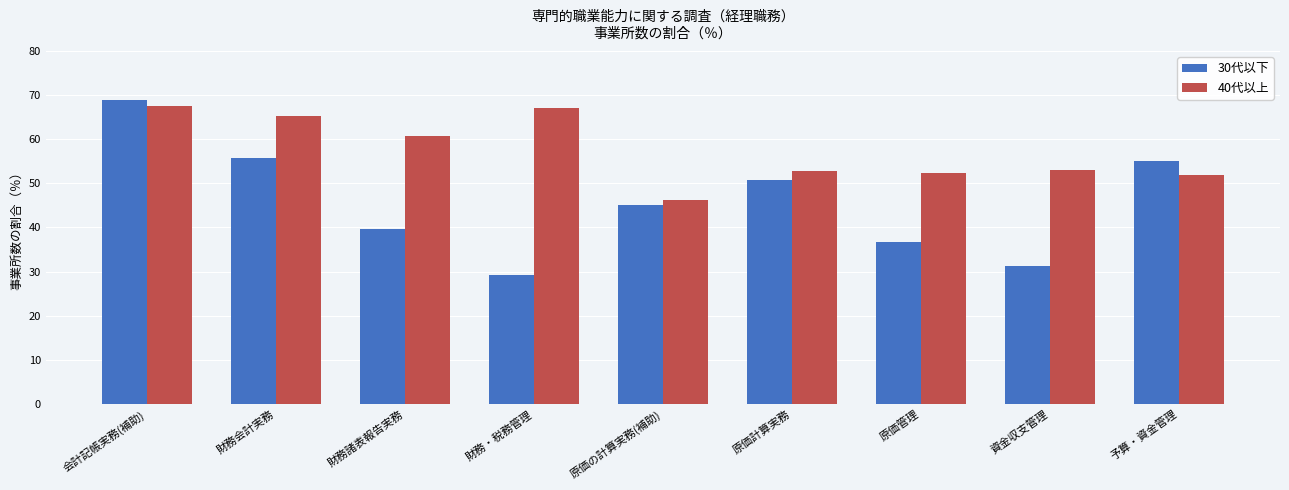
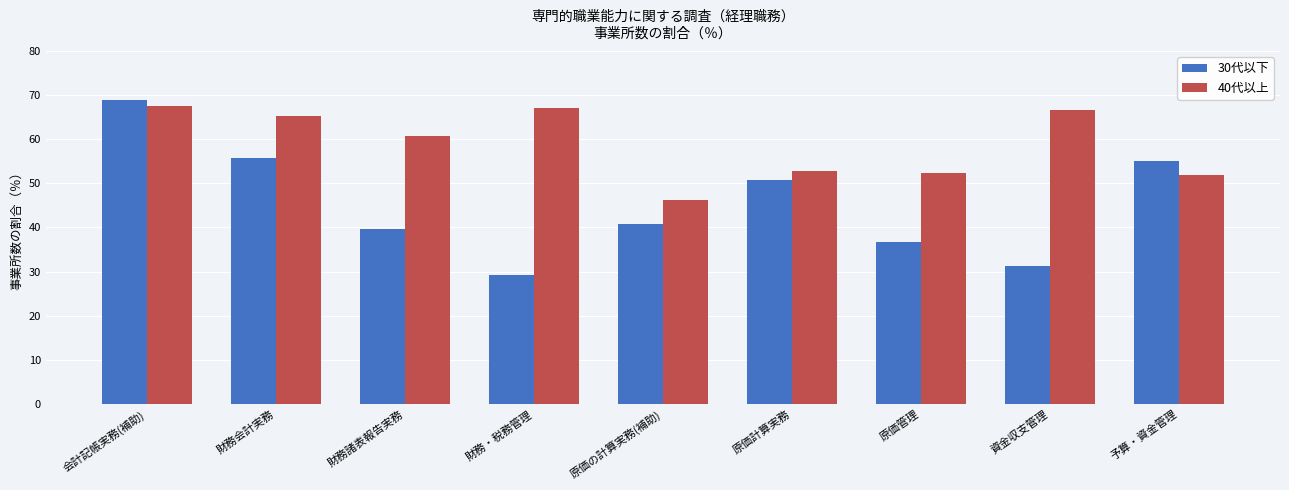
30代以下, 原価の計算実務(補助): 45 -> 41
40代以上, 資金収支管理: 53 -> 67
